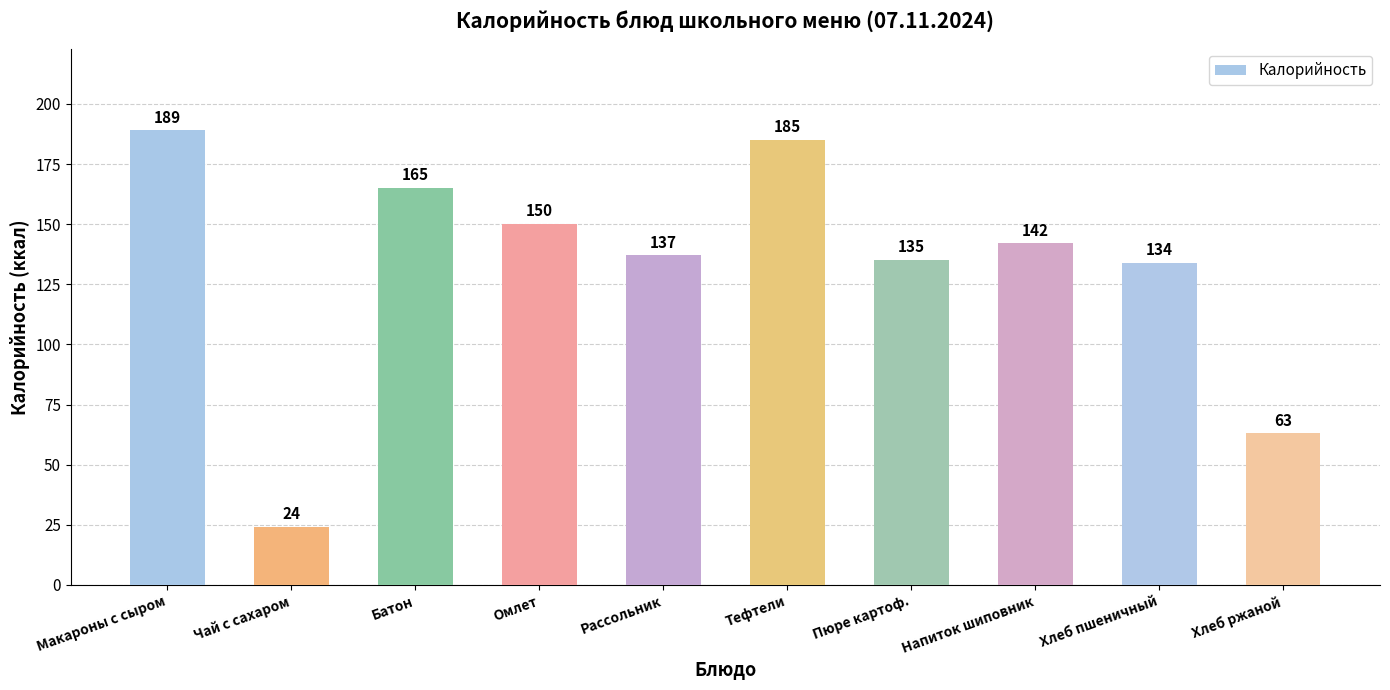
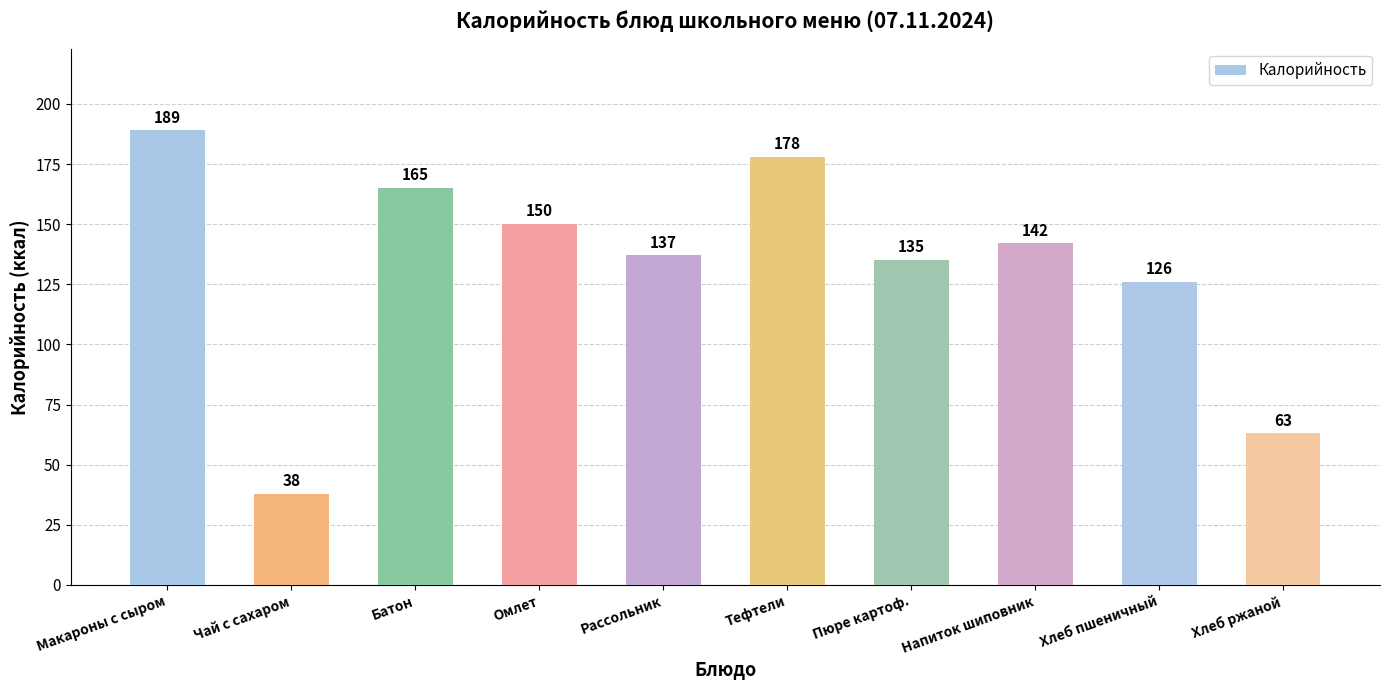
Чай с сахаром: 24 -> 38
Тефтели: 185 -> 178
Хлеб пшеничный: 134 -> 126
